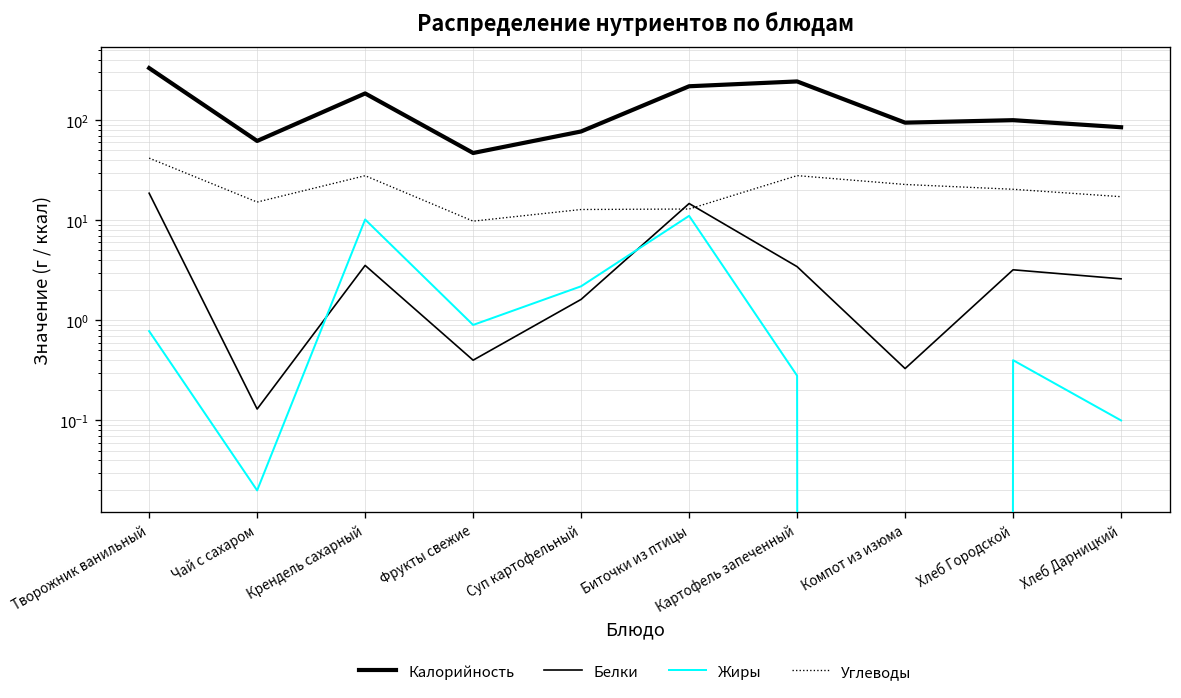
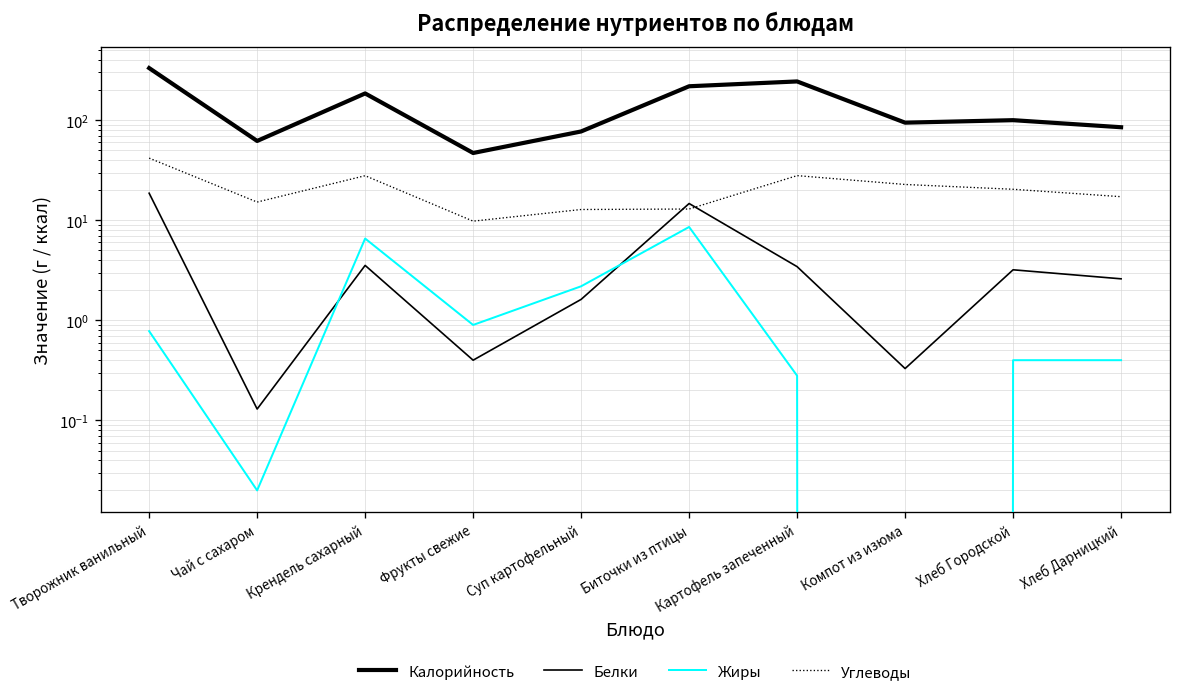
Жиры, Крендель сахарный: 10 -> 7
Жиры, Биточки из птицы: 11 -> 9
Жиры, Хлеб Дарницкий: 0.1 -> 0.4
